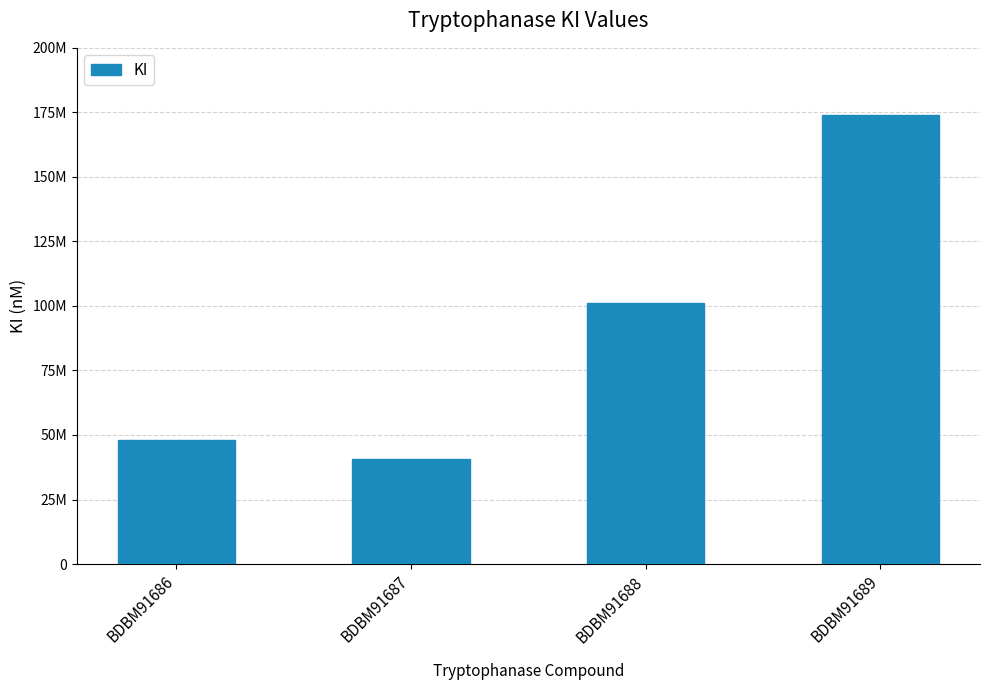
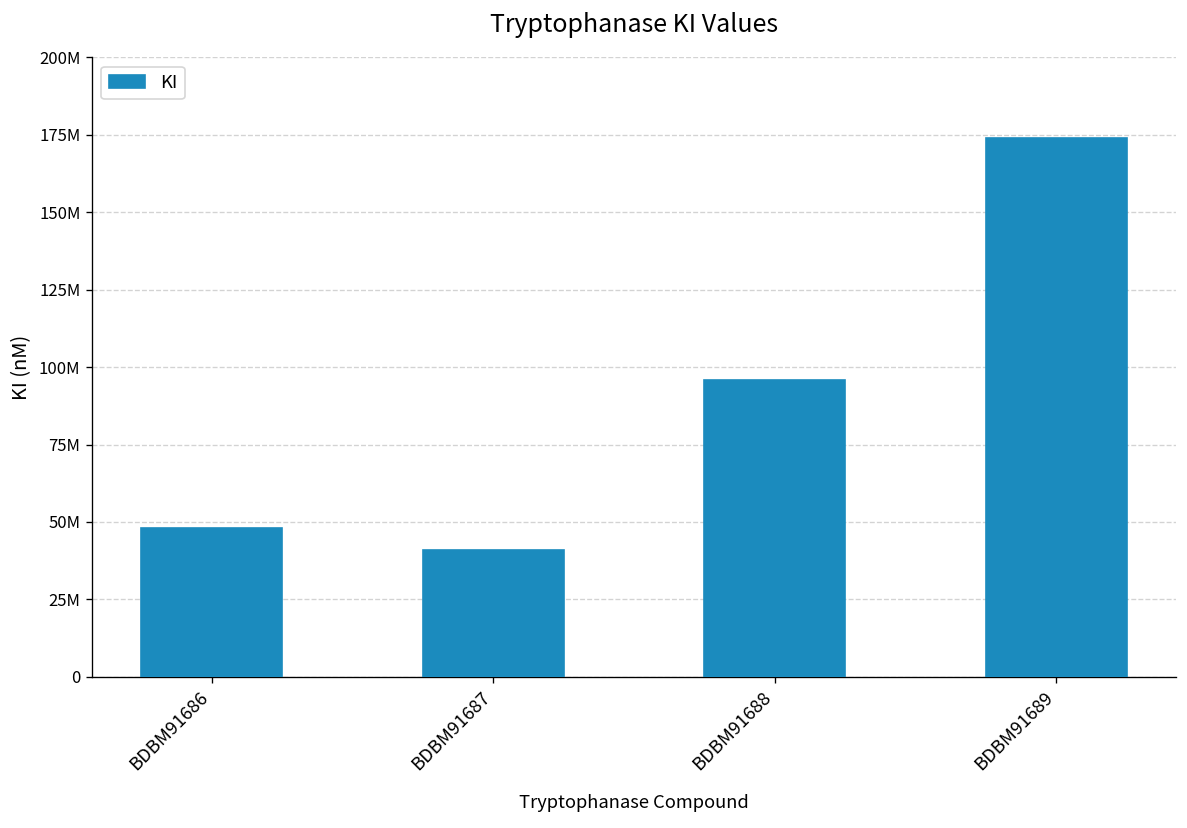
BDBM91688: 101000000 -> 96000000
